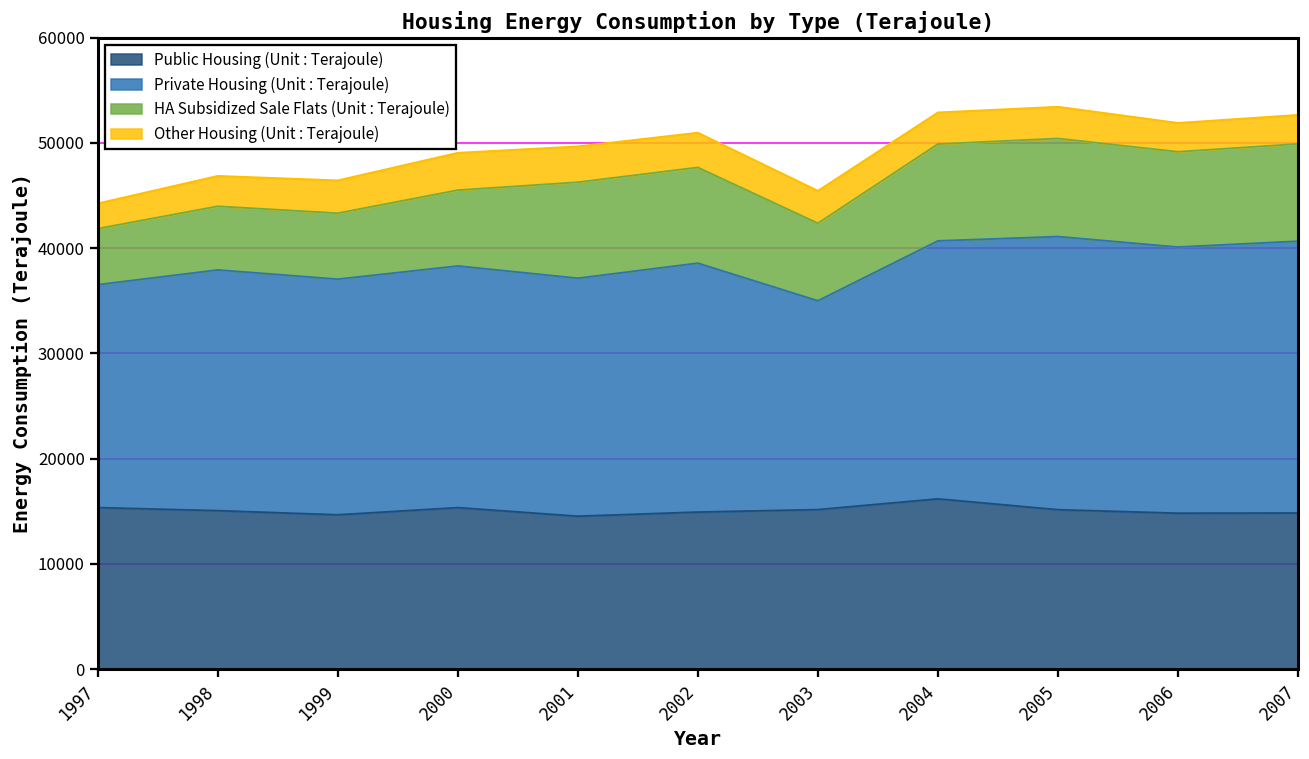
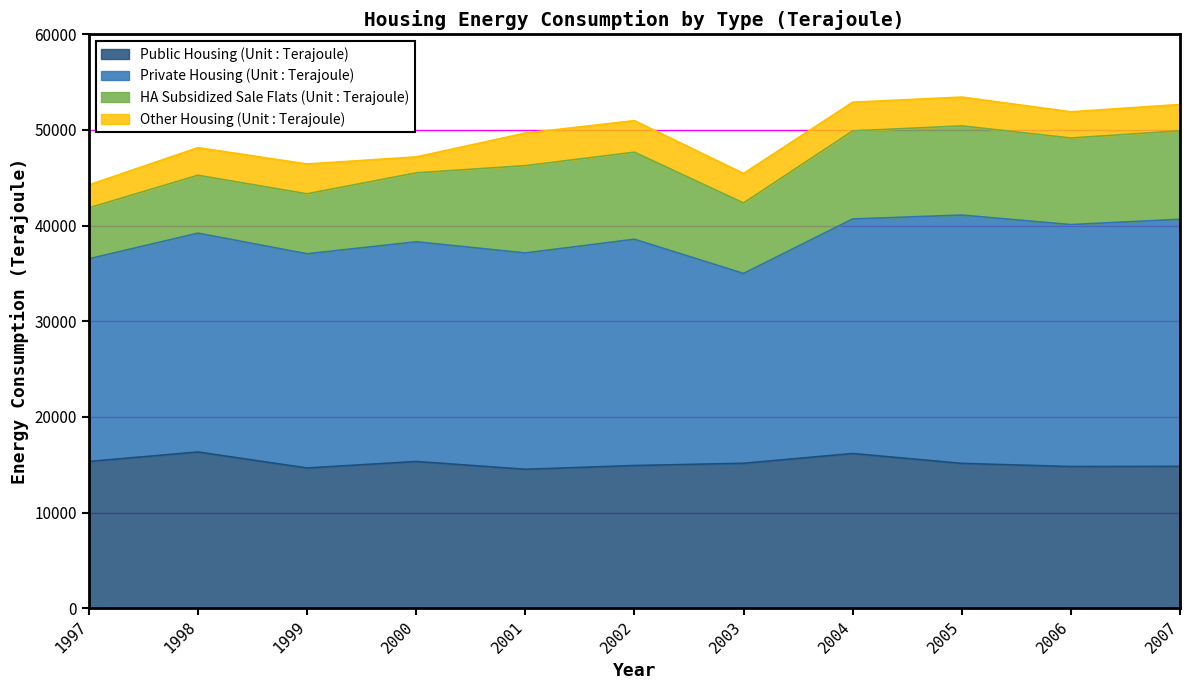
Public Housing (Unit : Terajoule), 1998: 15000 -> 16000
Other Housing (Unit : Terajoule), 2000: 4000 -> 2000
